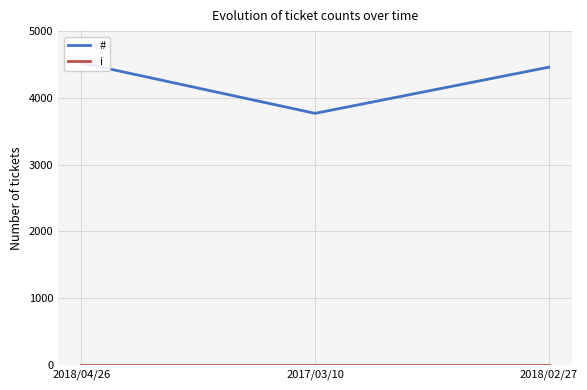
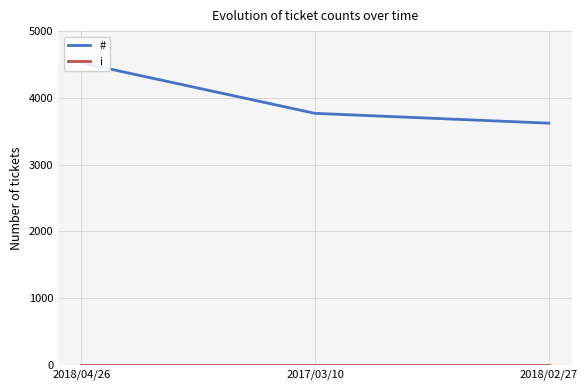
#, 2018/02/27: 4500 -> 3600
